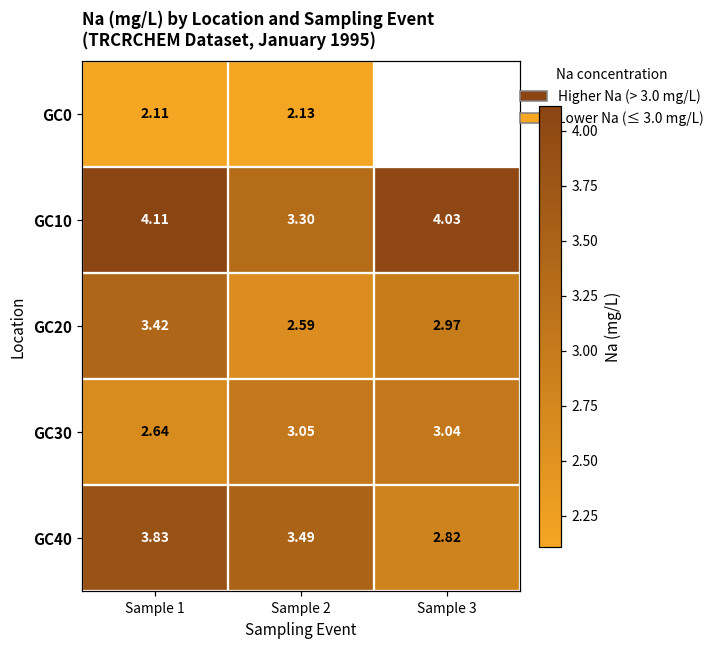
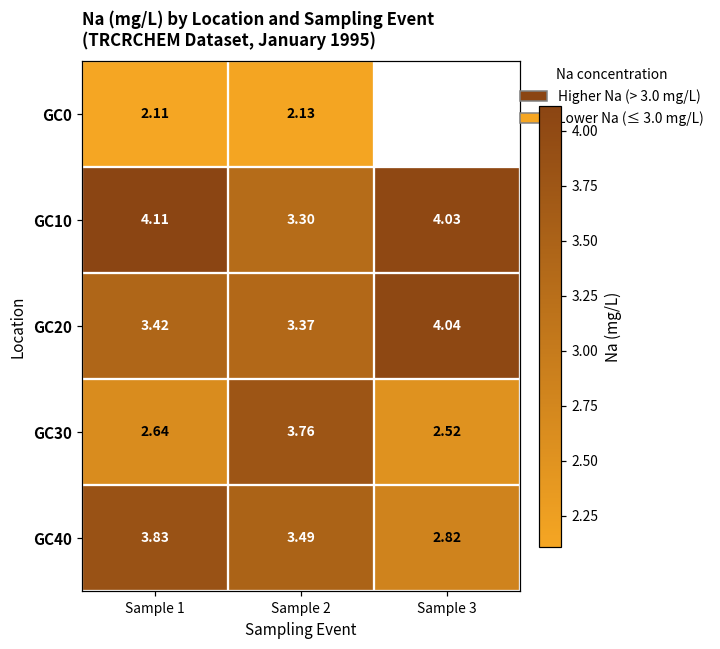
GC20, Sample 2: 2.59 -> 3.37
GC20, Sample 3: 2.97 -> 4.04
GC30, Sample 2: 3.05 -> 3.76
GC30, Sample 3: 3.04 -> 2.52
